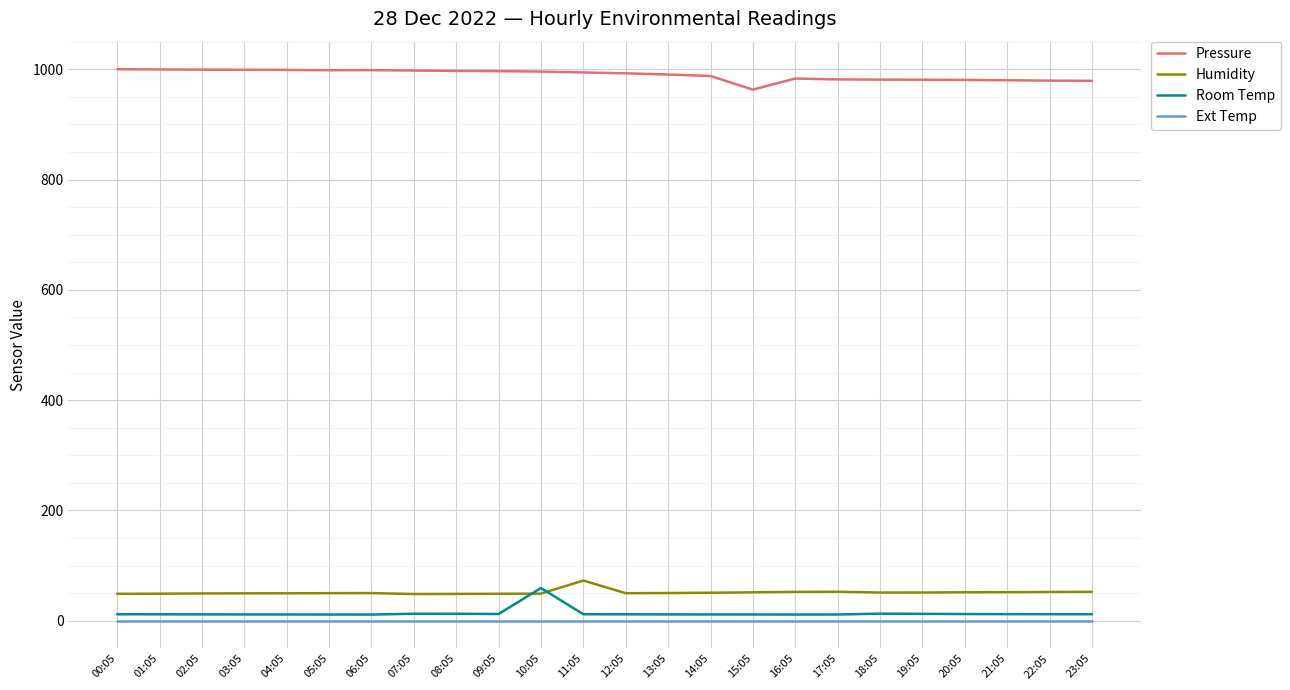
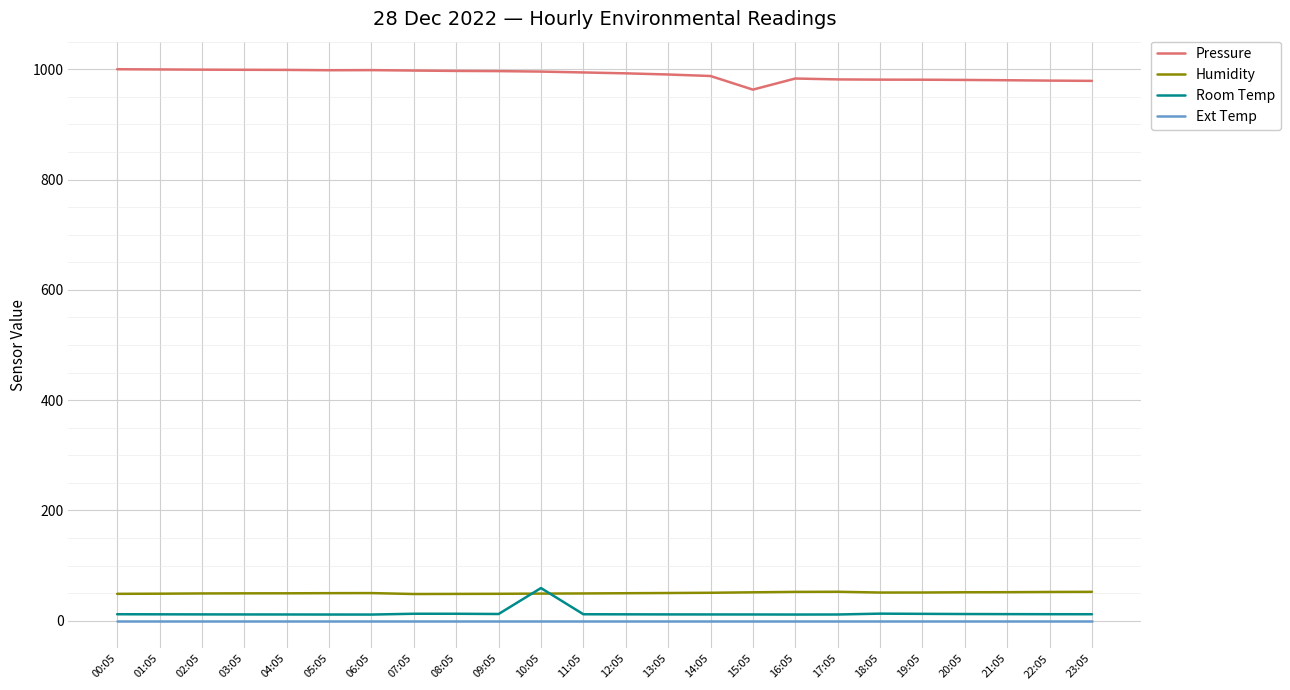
Humidity, 11:05: 70 -> 50
